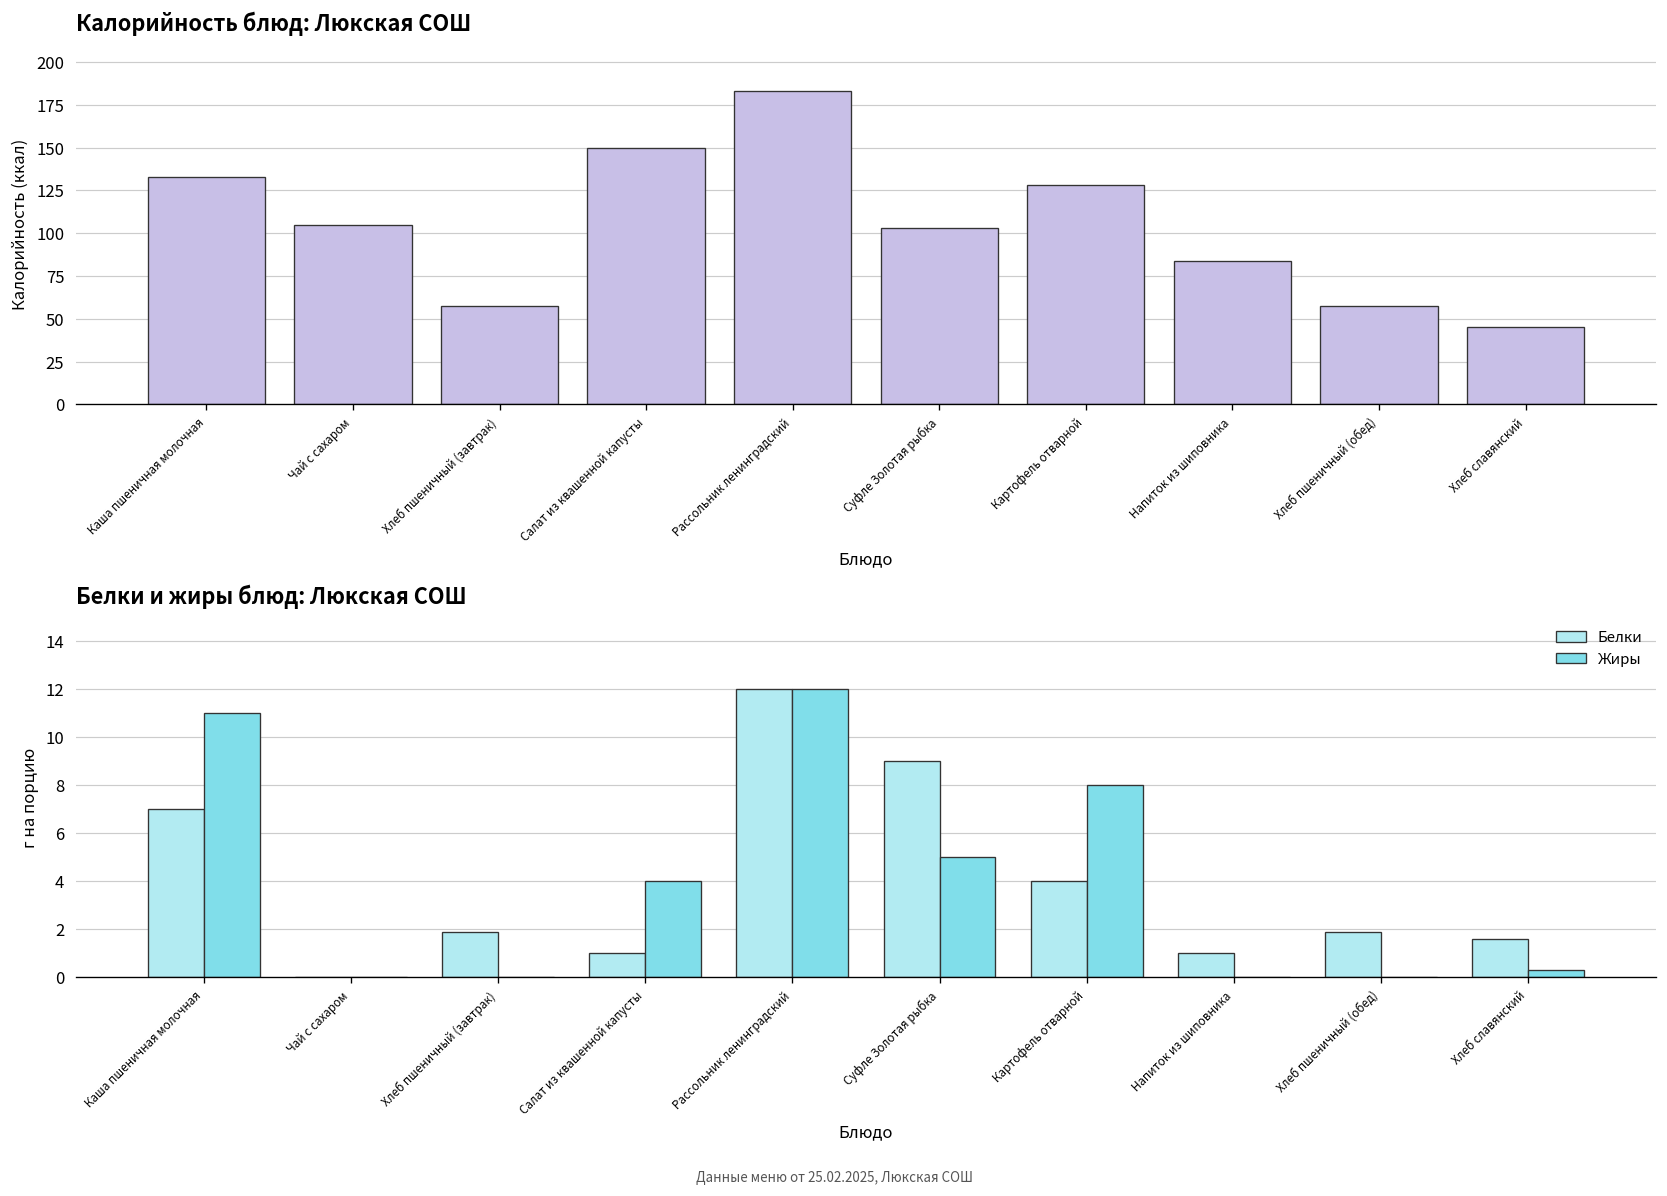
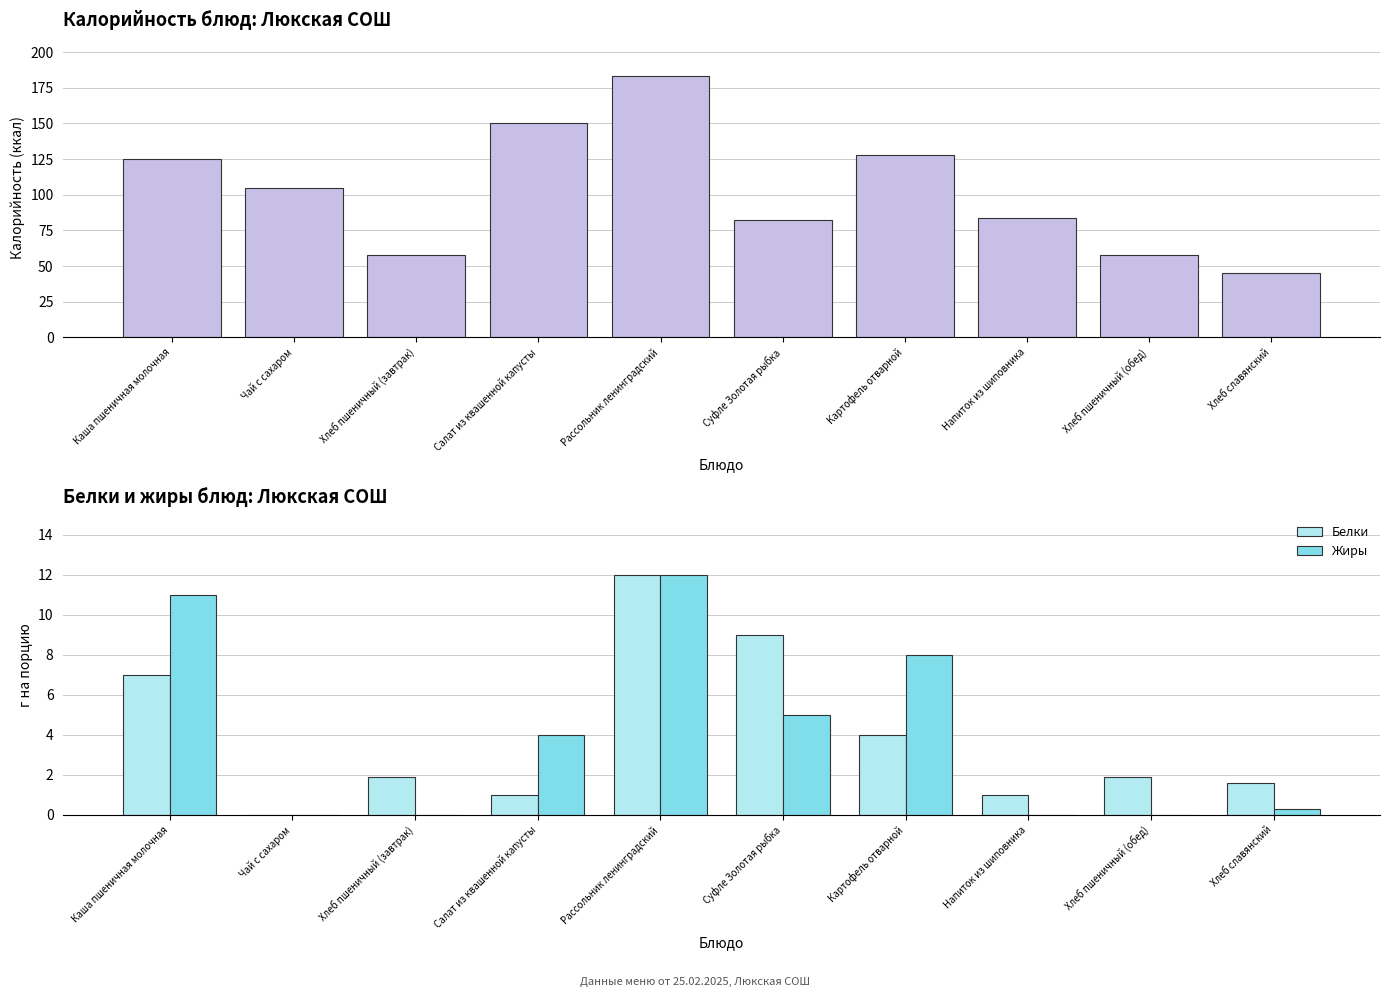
Калорийность блюд: Люкская СОШ, Каша пшеничная молочная: 133 -> 125
Калорийность блюд: Люкская СОШ, Суфле Золотая рыбка: 103 -> 82
